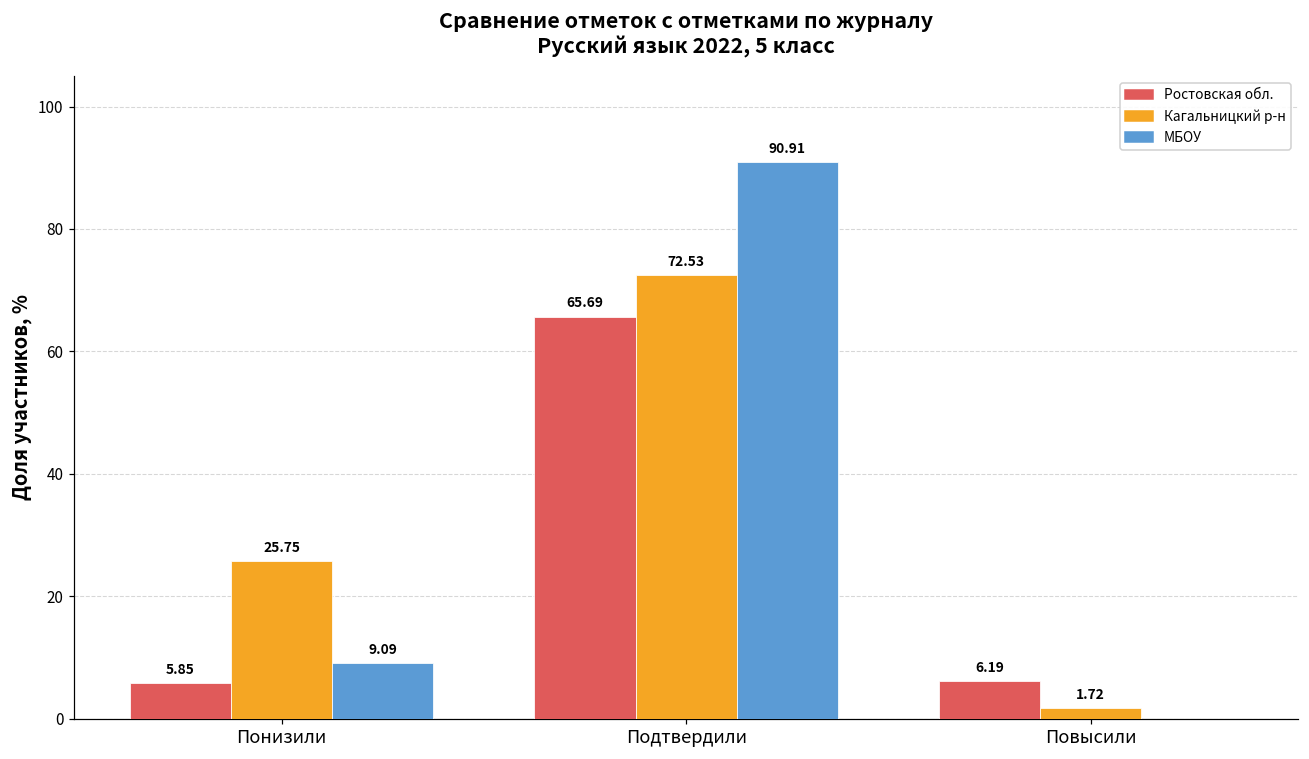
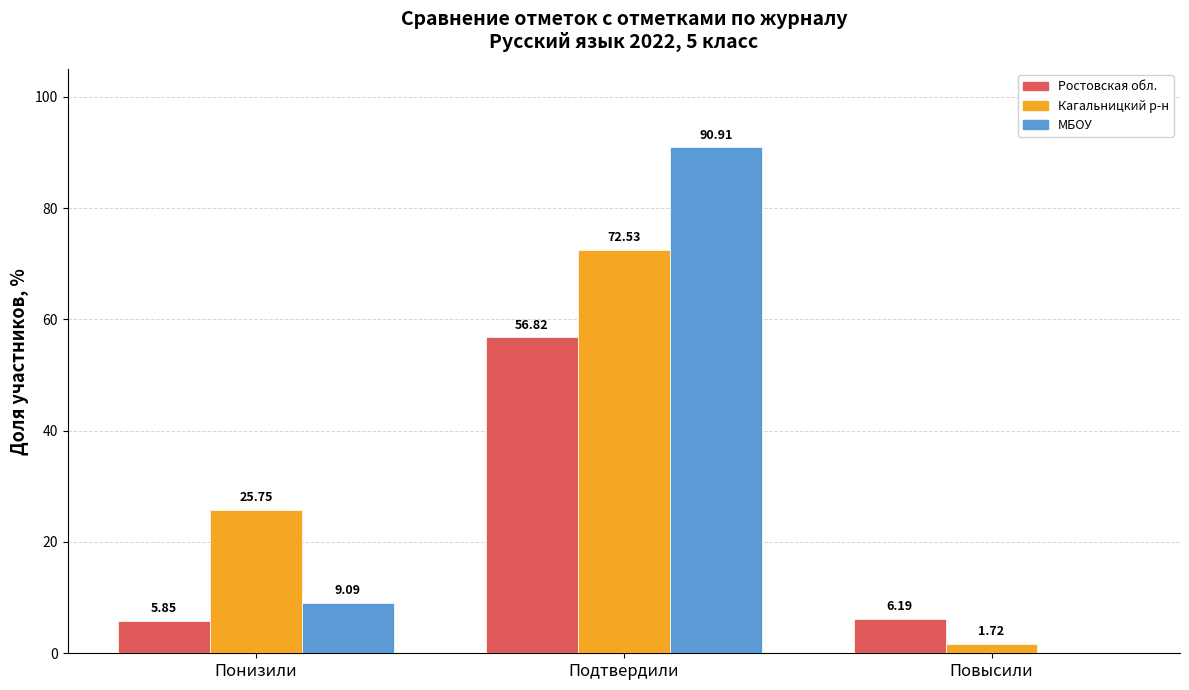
Ростовская обл., Подтвердили: 65.69 -> 56.82
